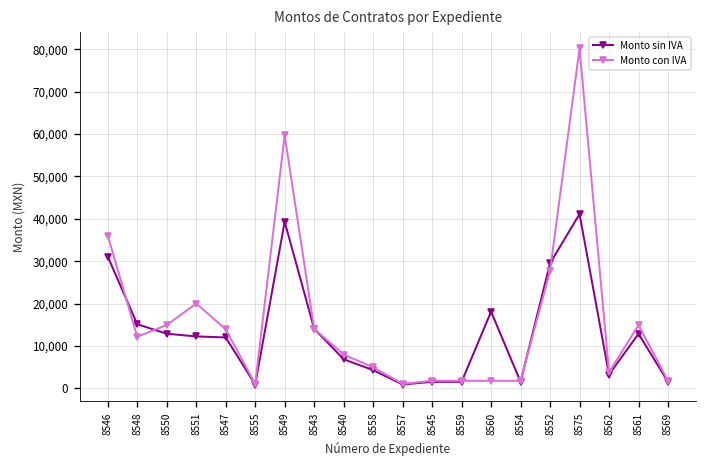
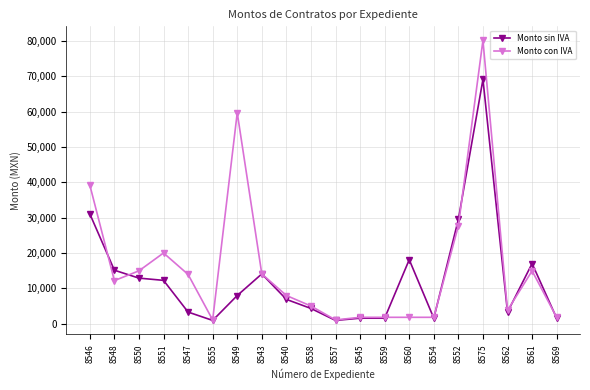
Monto con IVA, 8546: 36,000 -> 39,000
Monto sin IVA, 8547: 12,000 -> 3,000
Monto sin IVA, 8549: 39,000 -> 8,000
Monto sin IVA, 8575: 41,000 -> 69,000
Monto sin IVA, 8561: 13,000 -> 17,000
